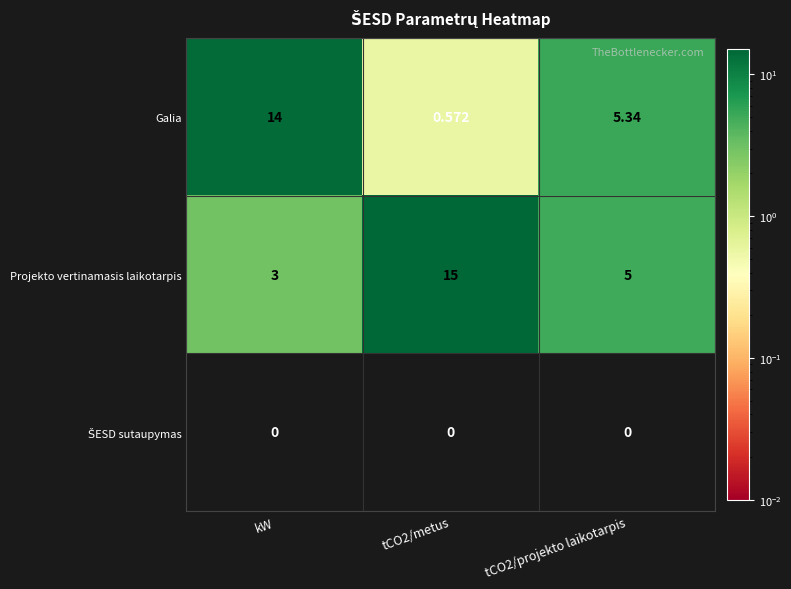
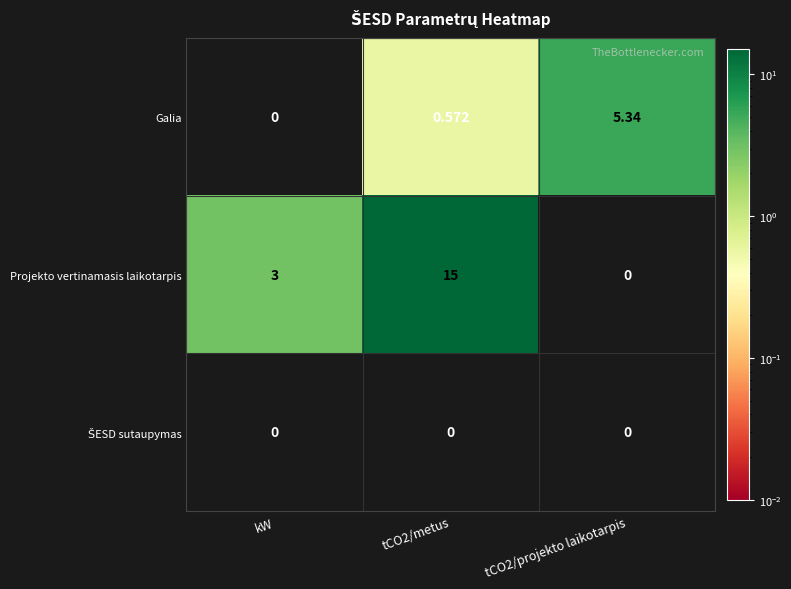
Galia, kW: 14 -> 0
Projekto vertinamasis laikotarpis, tCO2/projekto laikotarpis: 5 -> 0
